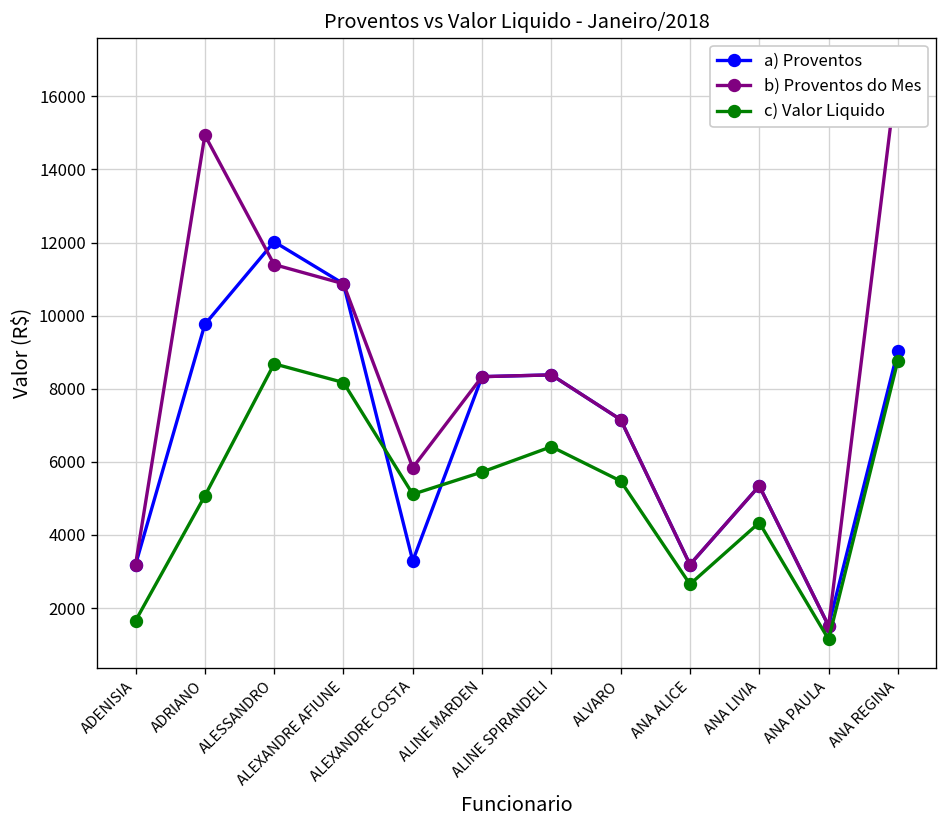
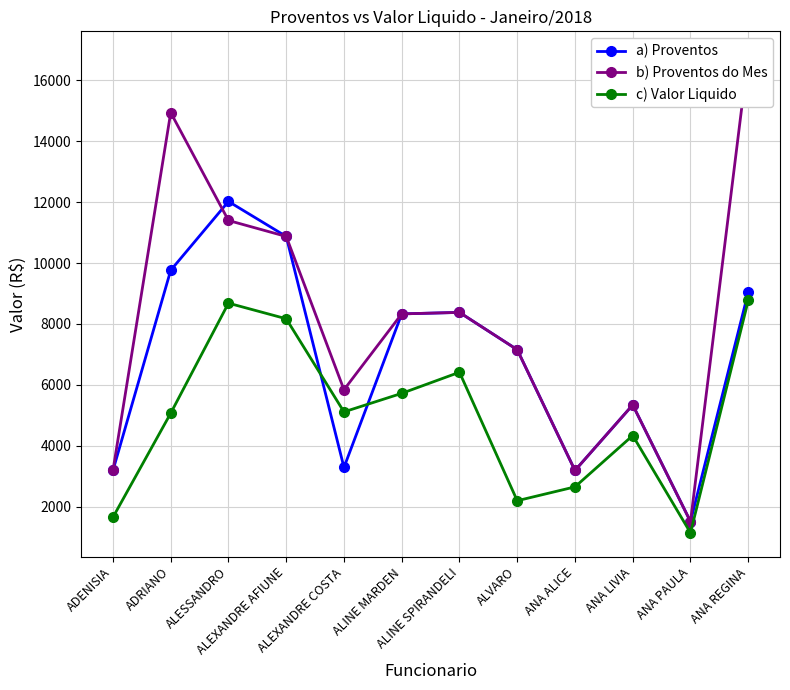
c) Valor Liquido, ALVARO: 5500 -> 2200
